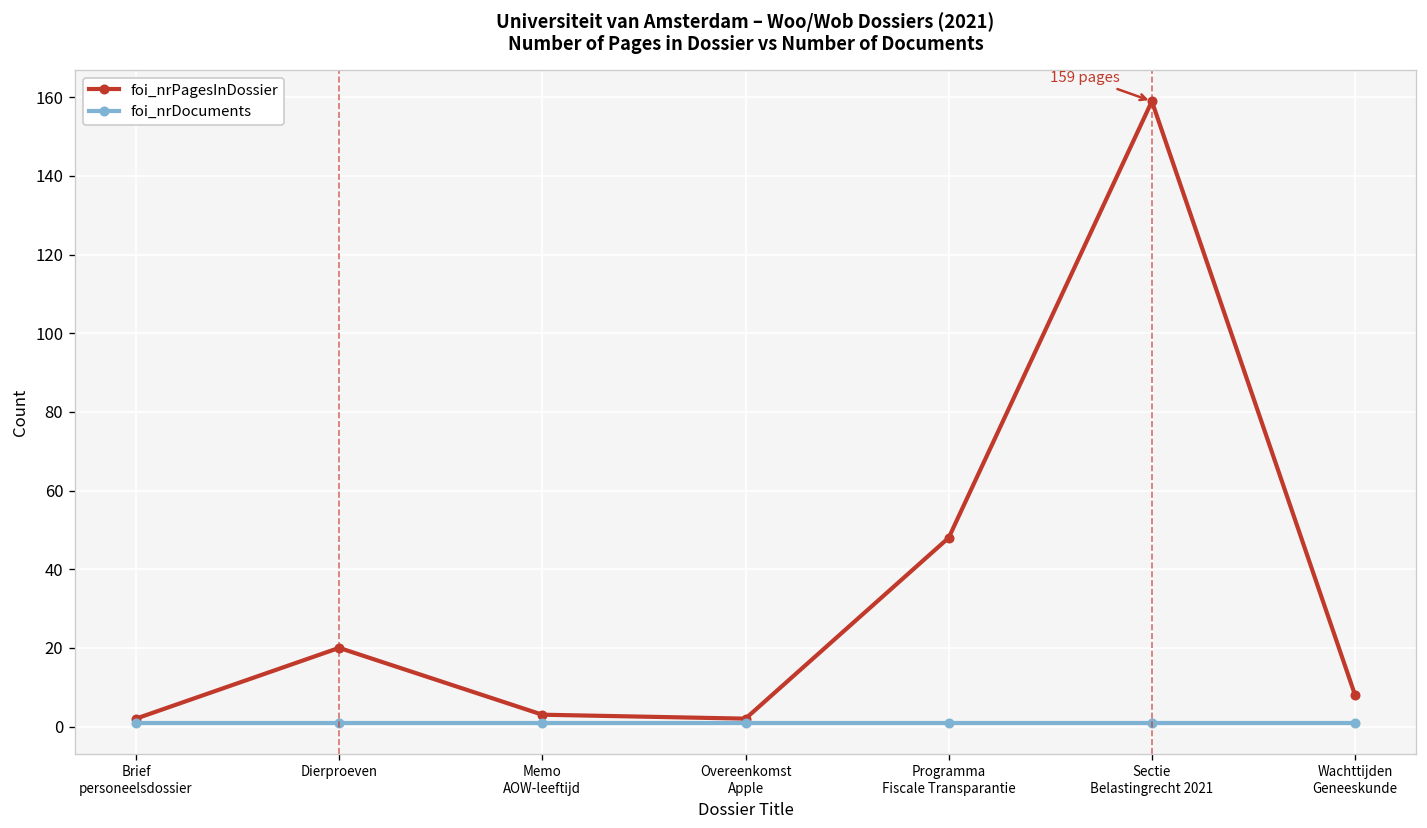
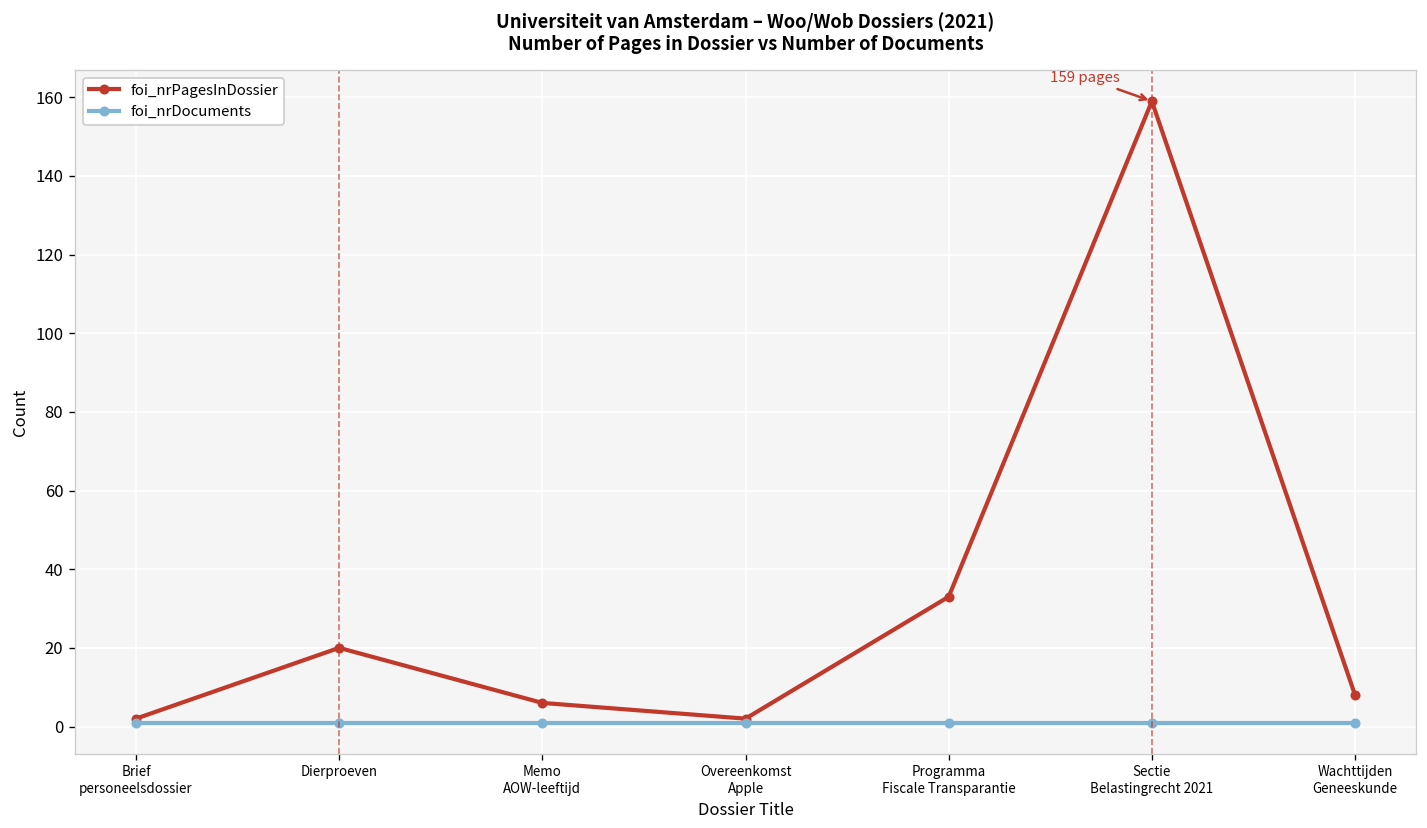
foi_nrPagesInDossier, Memo AOW-leeftijd: 3 -> 6
foi_nrPagesInDossier, Programma Fiscale Transparantie: 48 -> 33
